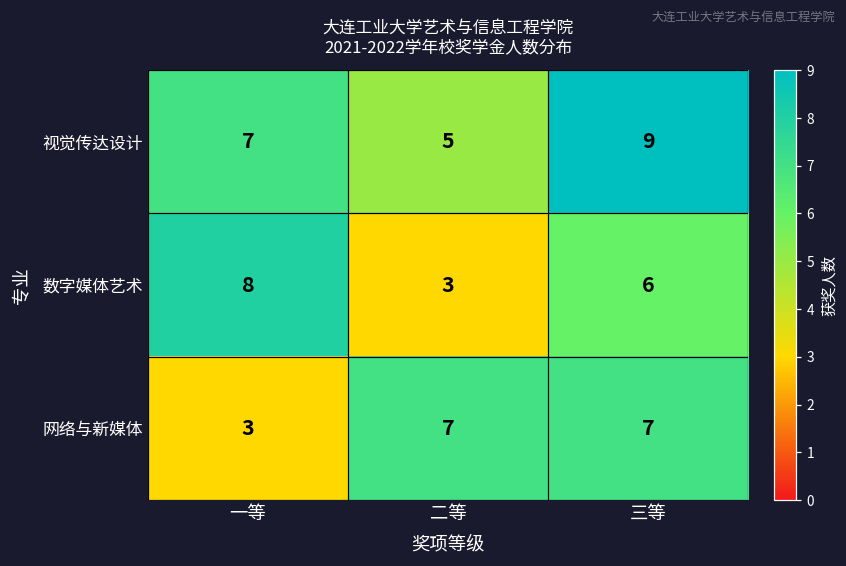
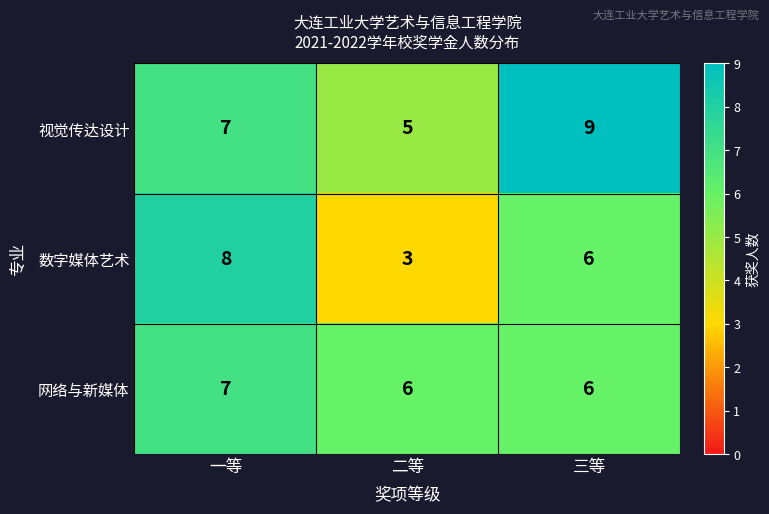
网络与新媒体, 一等: 3 -> 7
网络与新媒体, 二等: 7 -> 6
网络与新媒体, 三等: 7 -> 6
